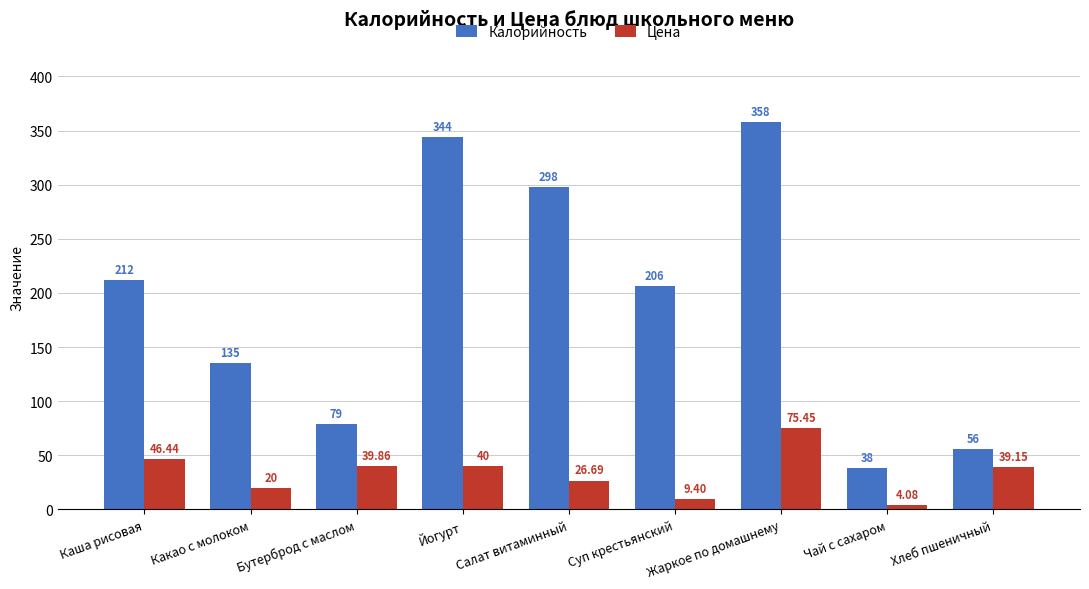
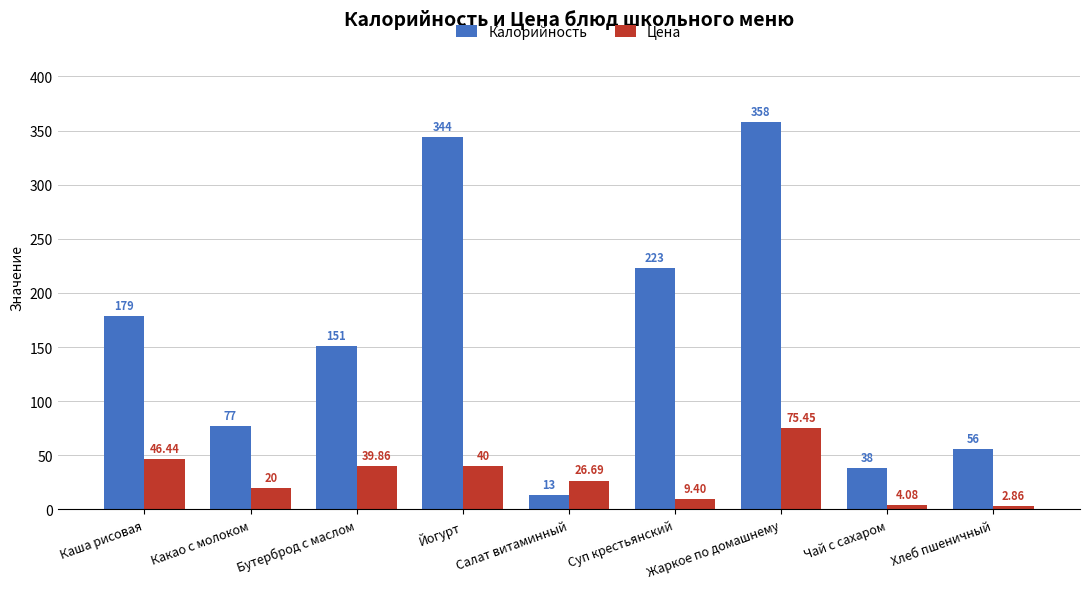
Калорийность, Каша рисовая: 212 -> 179
Калорийность, Какао с молоком: 135 -> 77
Калорийность, Бутерброд с маслом: 79 -> 151
Калорийность, Салат витаминный: 298 -> 13
Калорийность, Суп крестьянский: 206 -> 223
Цена, Хлеб пшеничный: 39.15 -> 2.86
